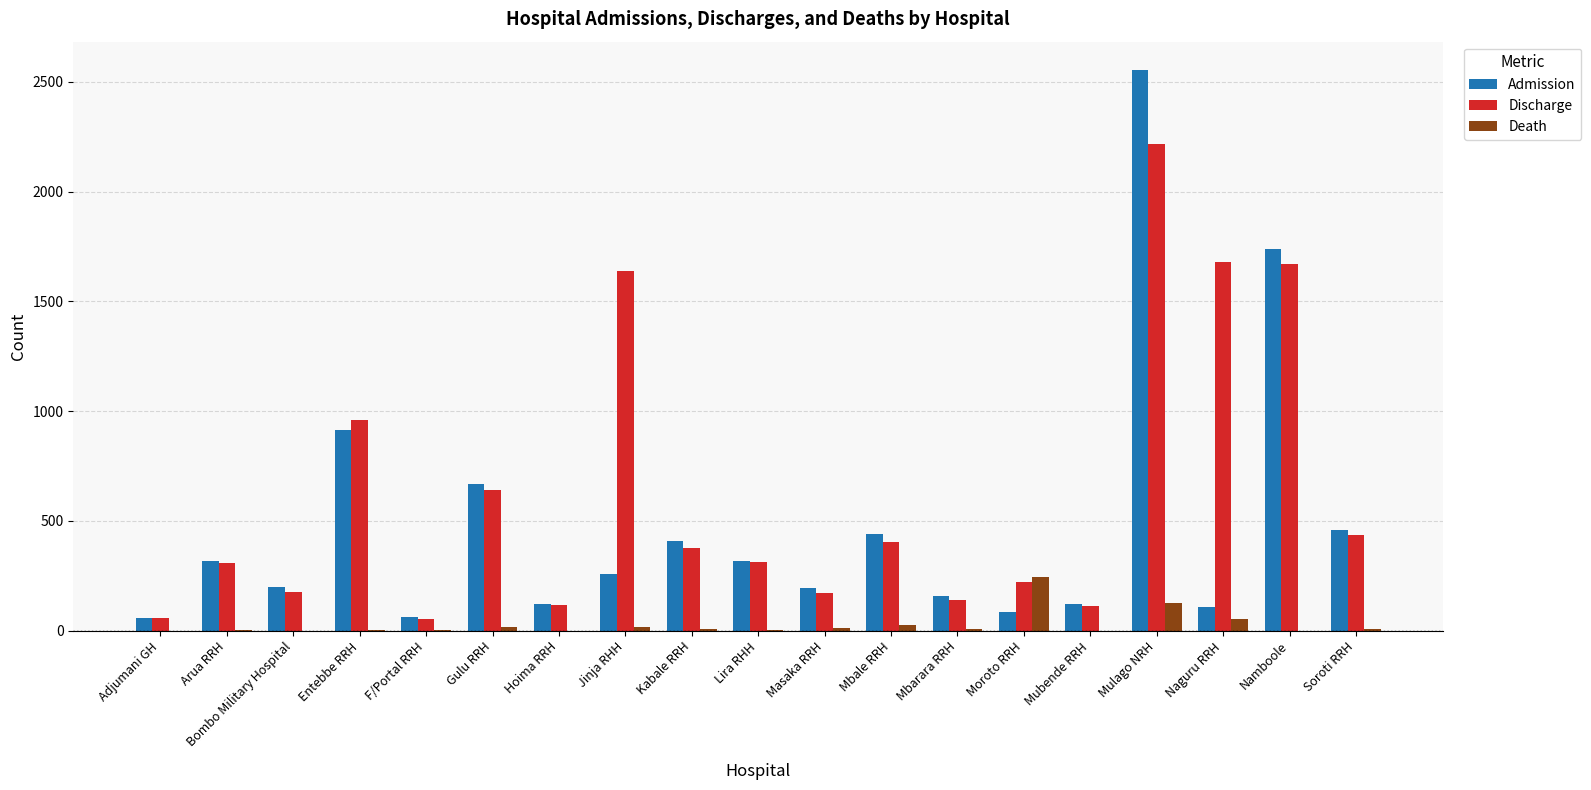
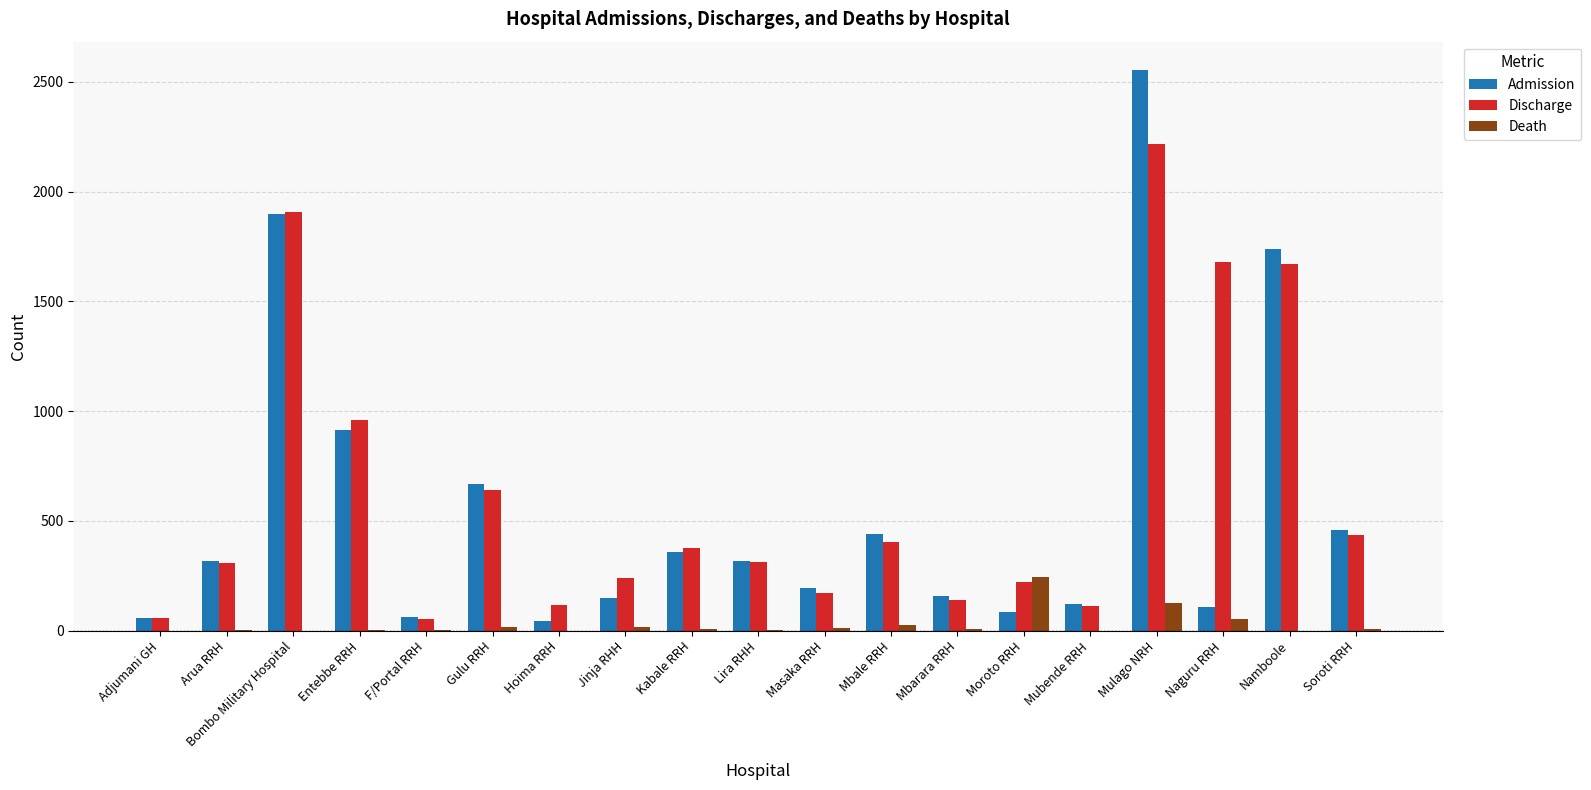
Admission, Bombo Military Hospital: 200 -> 1900
Discharge, Bombo Military Hospital: 180 -> 1910
Admission, Hoima RRH: 120 -> 40
Admission, Jinja RHH: 260 -> 150
Discharge, Jinja RHH: 1640 -> 240
Admission, Kabale RRH: 410 -> 360
